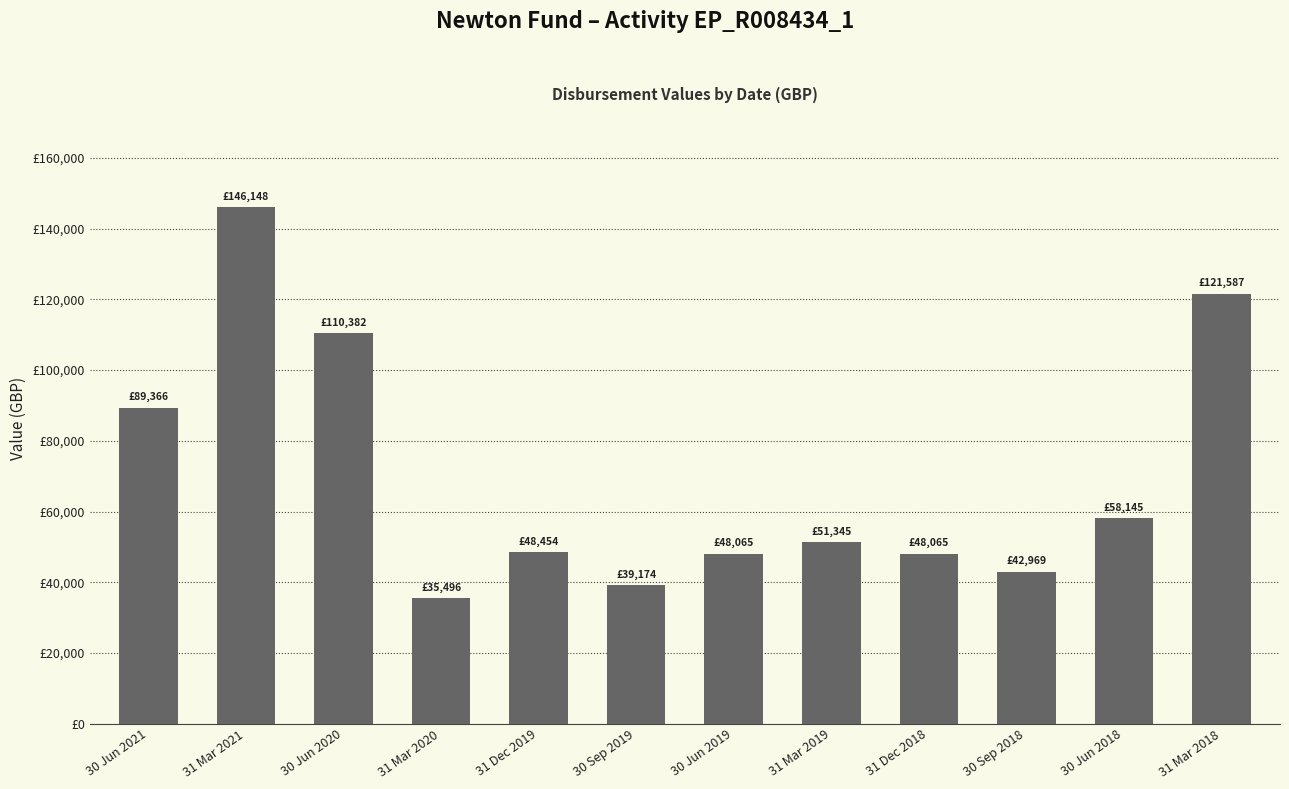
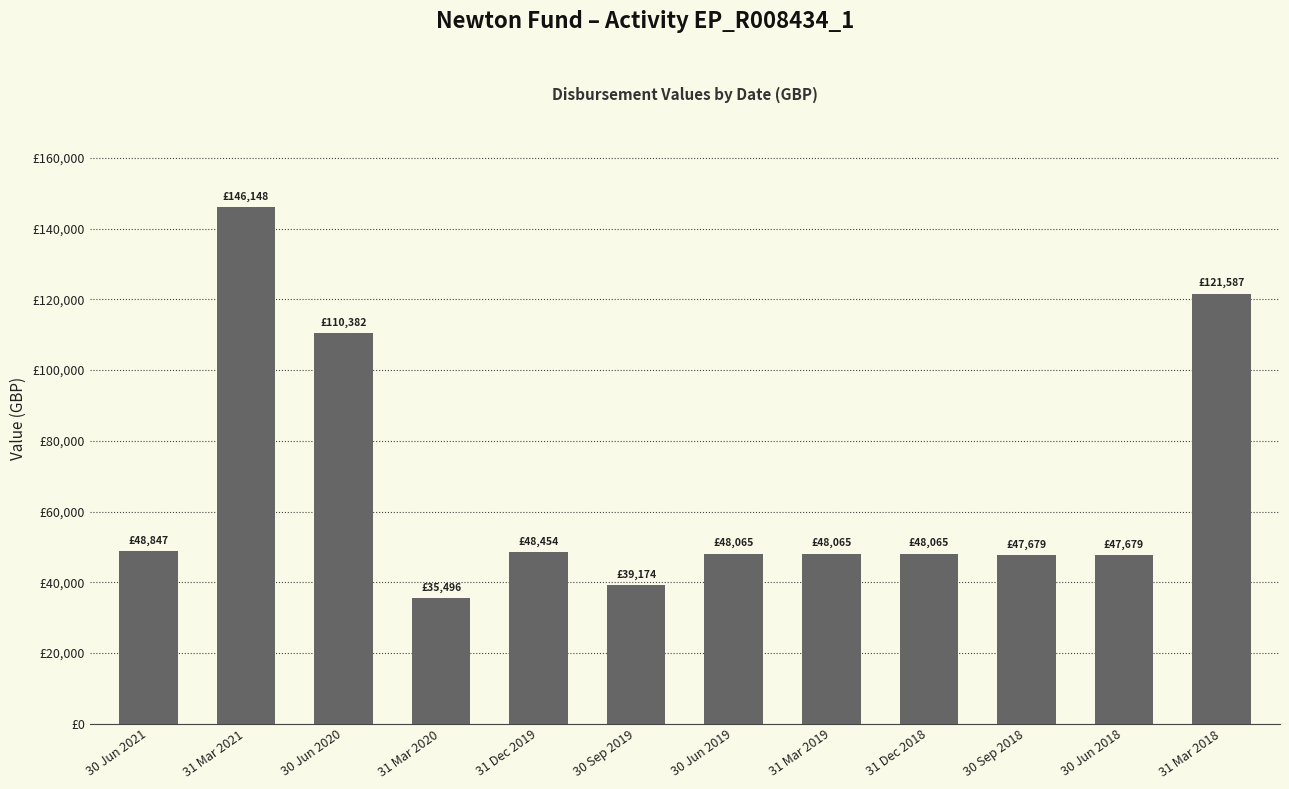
30 Jun 2021: £89,366 -> £48,847
31 Mar 2019: £51,345 -> £48,065
30 Sep 2018: £42,969 -> £47,679
30 Jun 2018: £58,145 -> £47,679
